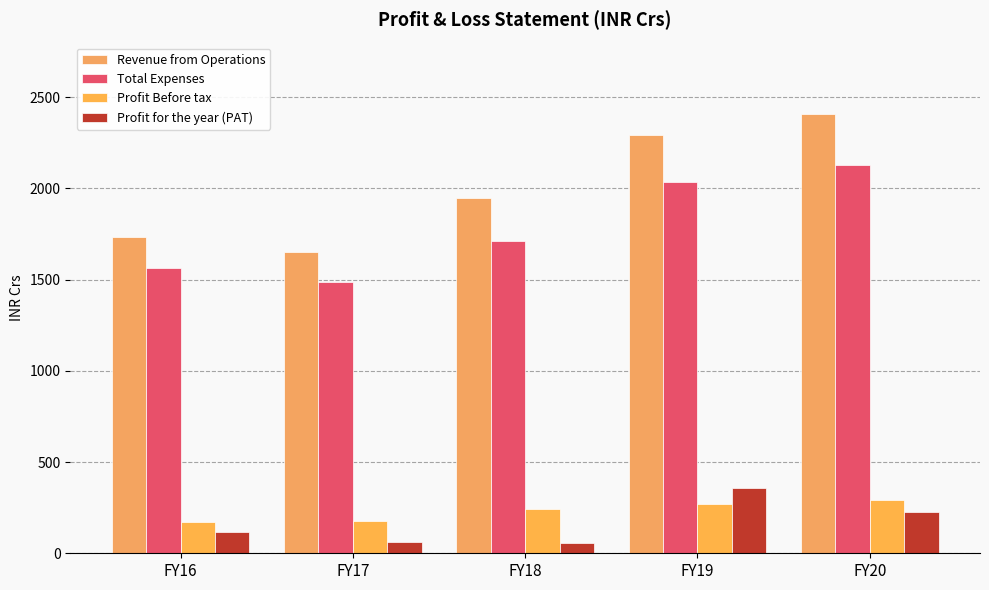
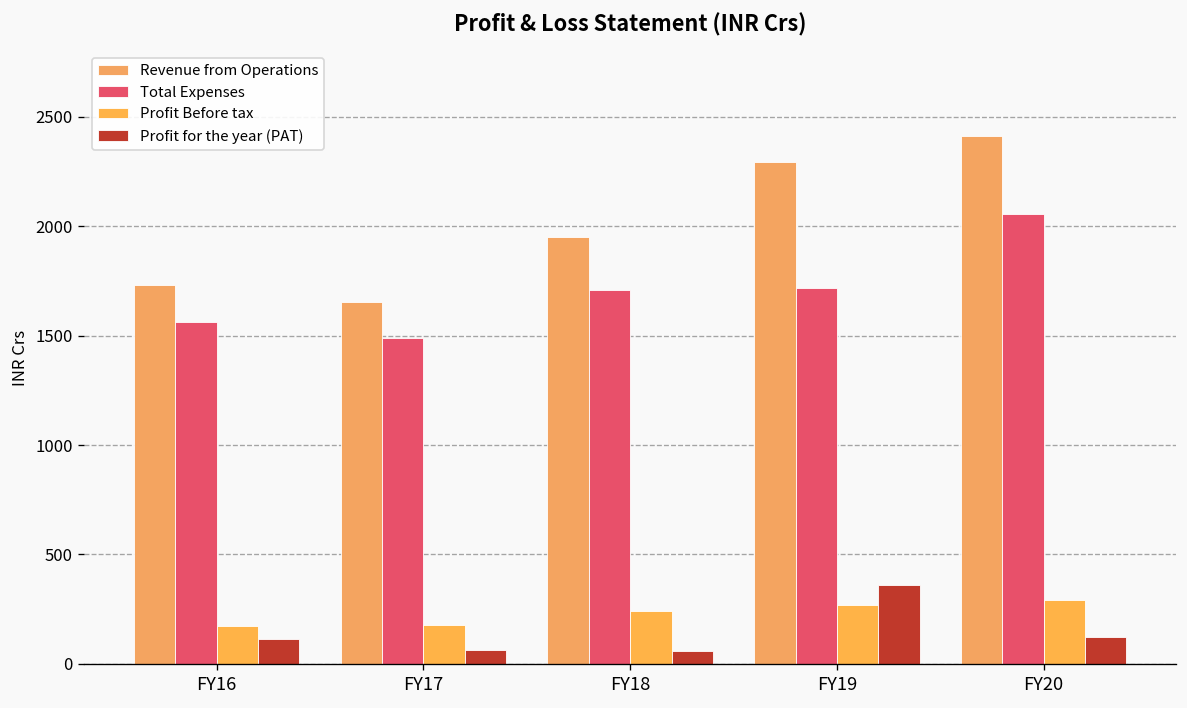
Total Expenses, FY19: 2040 -> 1720
Total Expenses, FY20: 2130 -> 2060
Profit for the year (PAT), FY20: 230 -> 120
